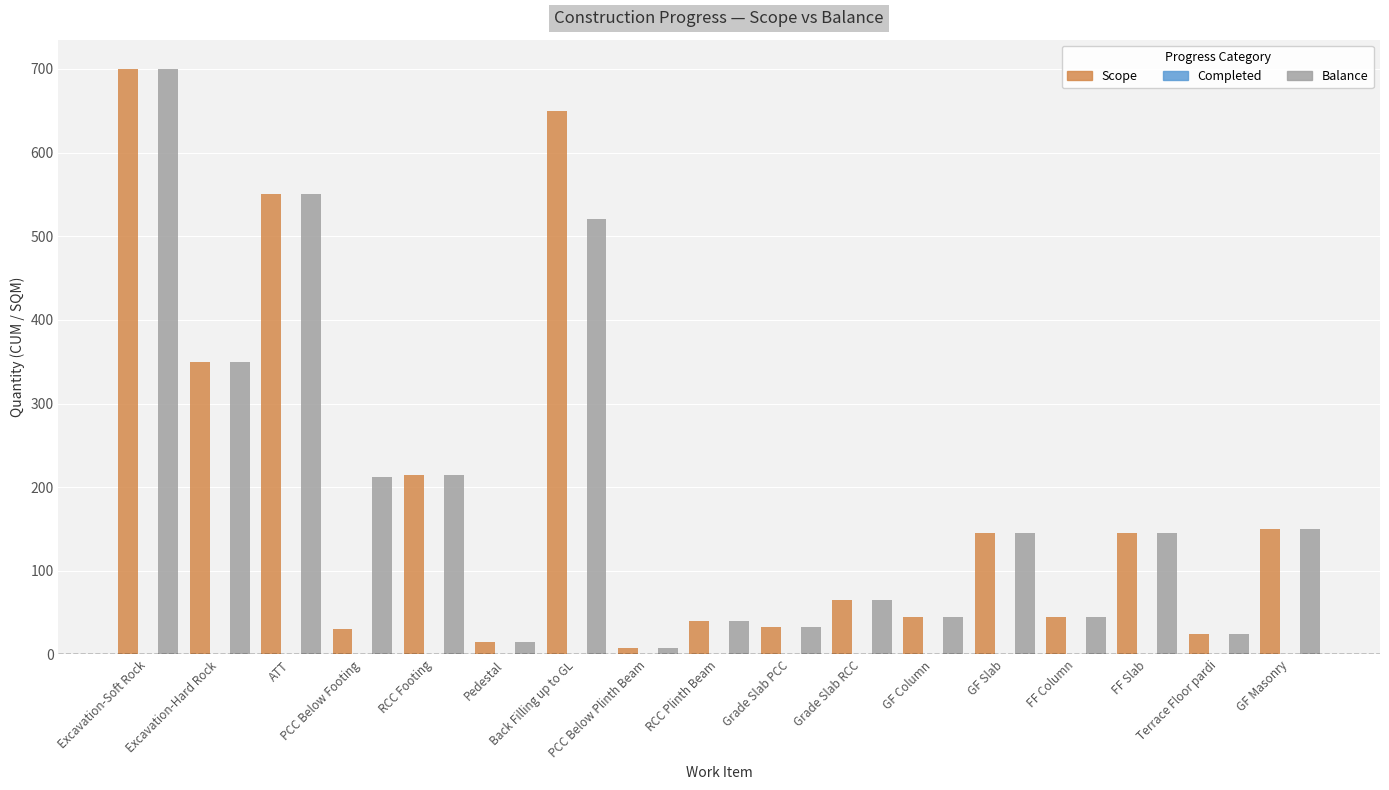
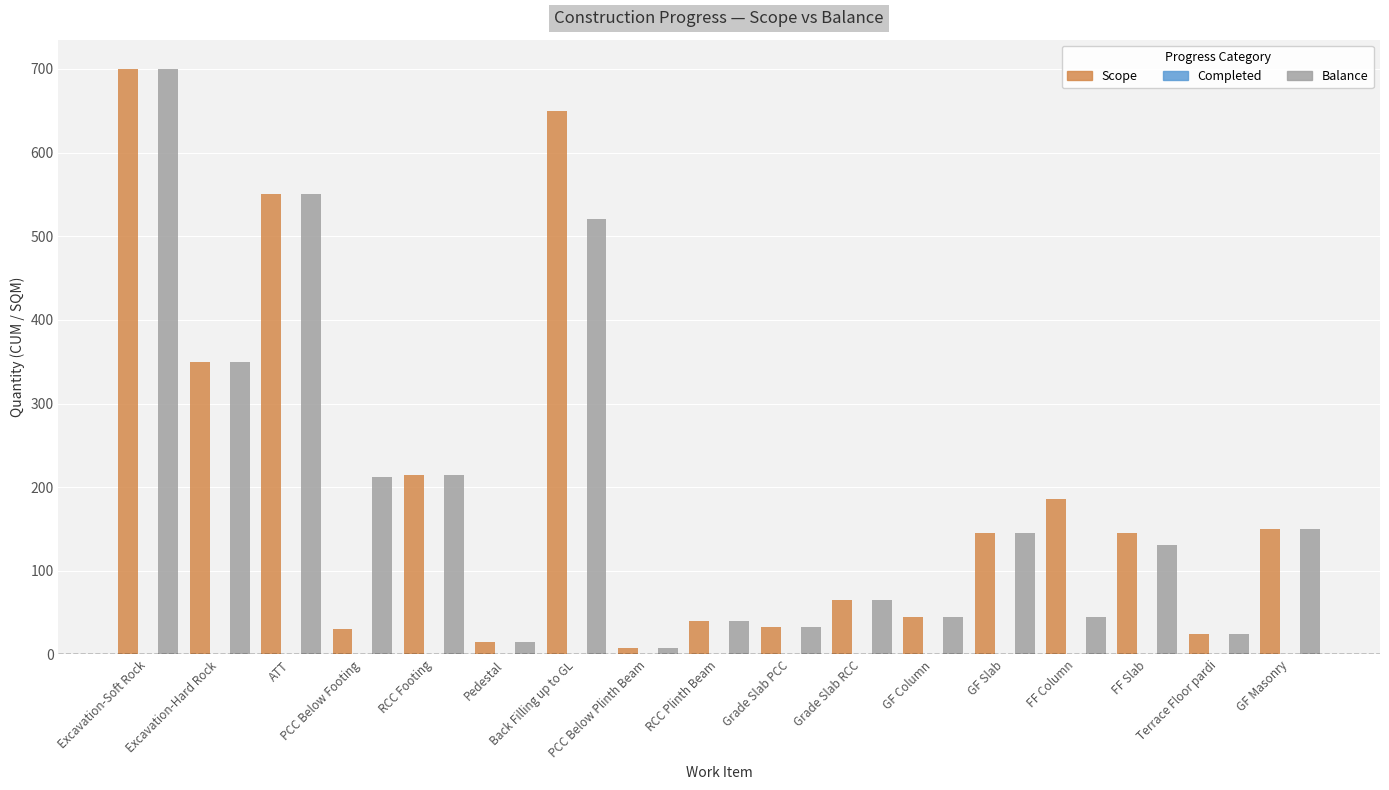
Scope, FF Column: 50 -> 190
Balance, FF Slab: 150 -> 130
